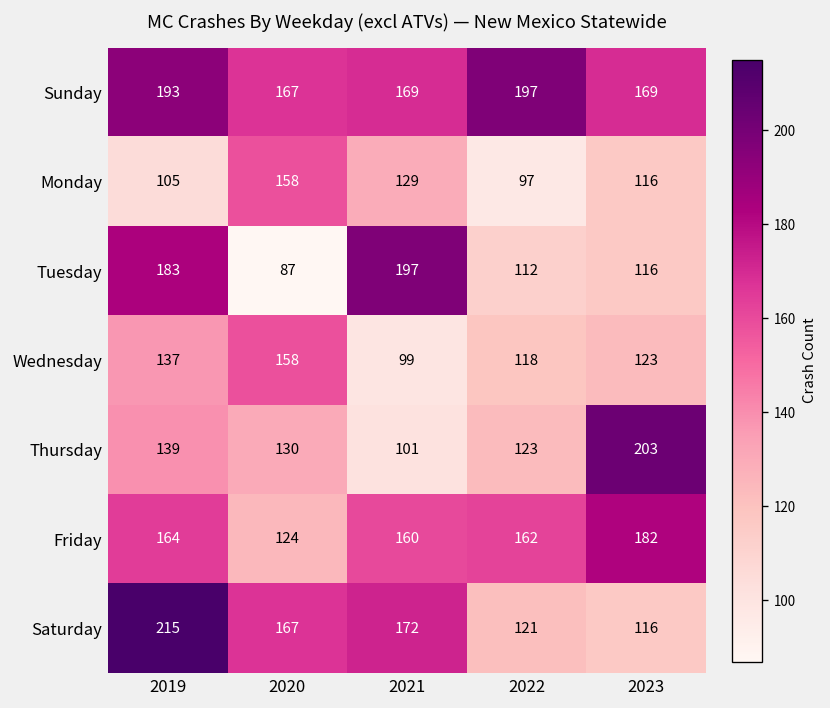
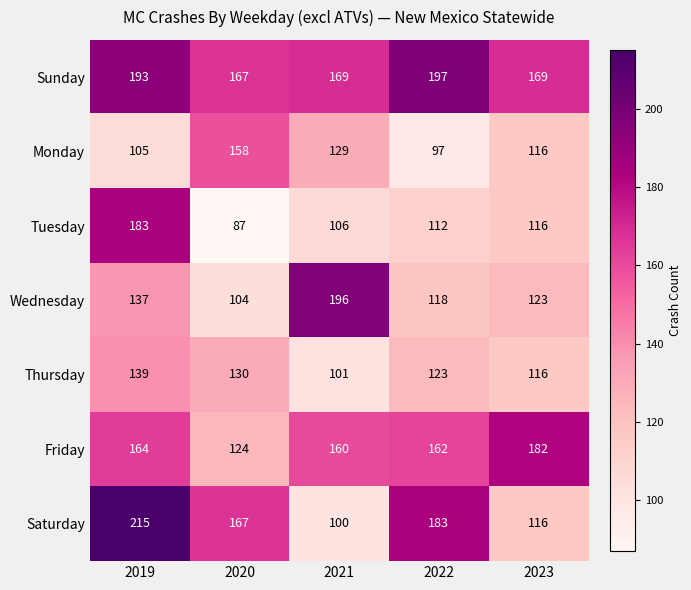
Tuesday, 2021: 197 -> 106
Wednesday, 2020: 158 -> 104
Wednesday, 2021: 99 -> 196
Thursday, 2023: 203 -> 116
Saturday, 2021: 172 -> 100
Saturday, 2022: 121 -> 183
